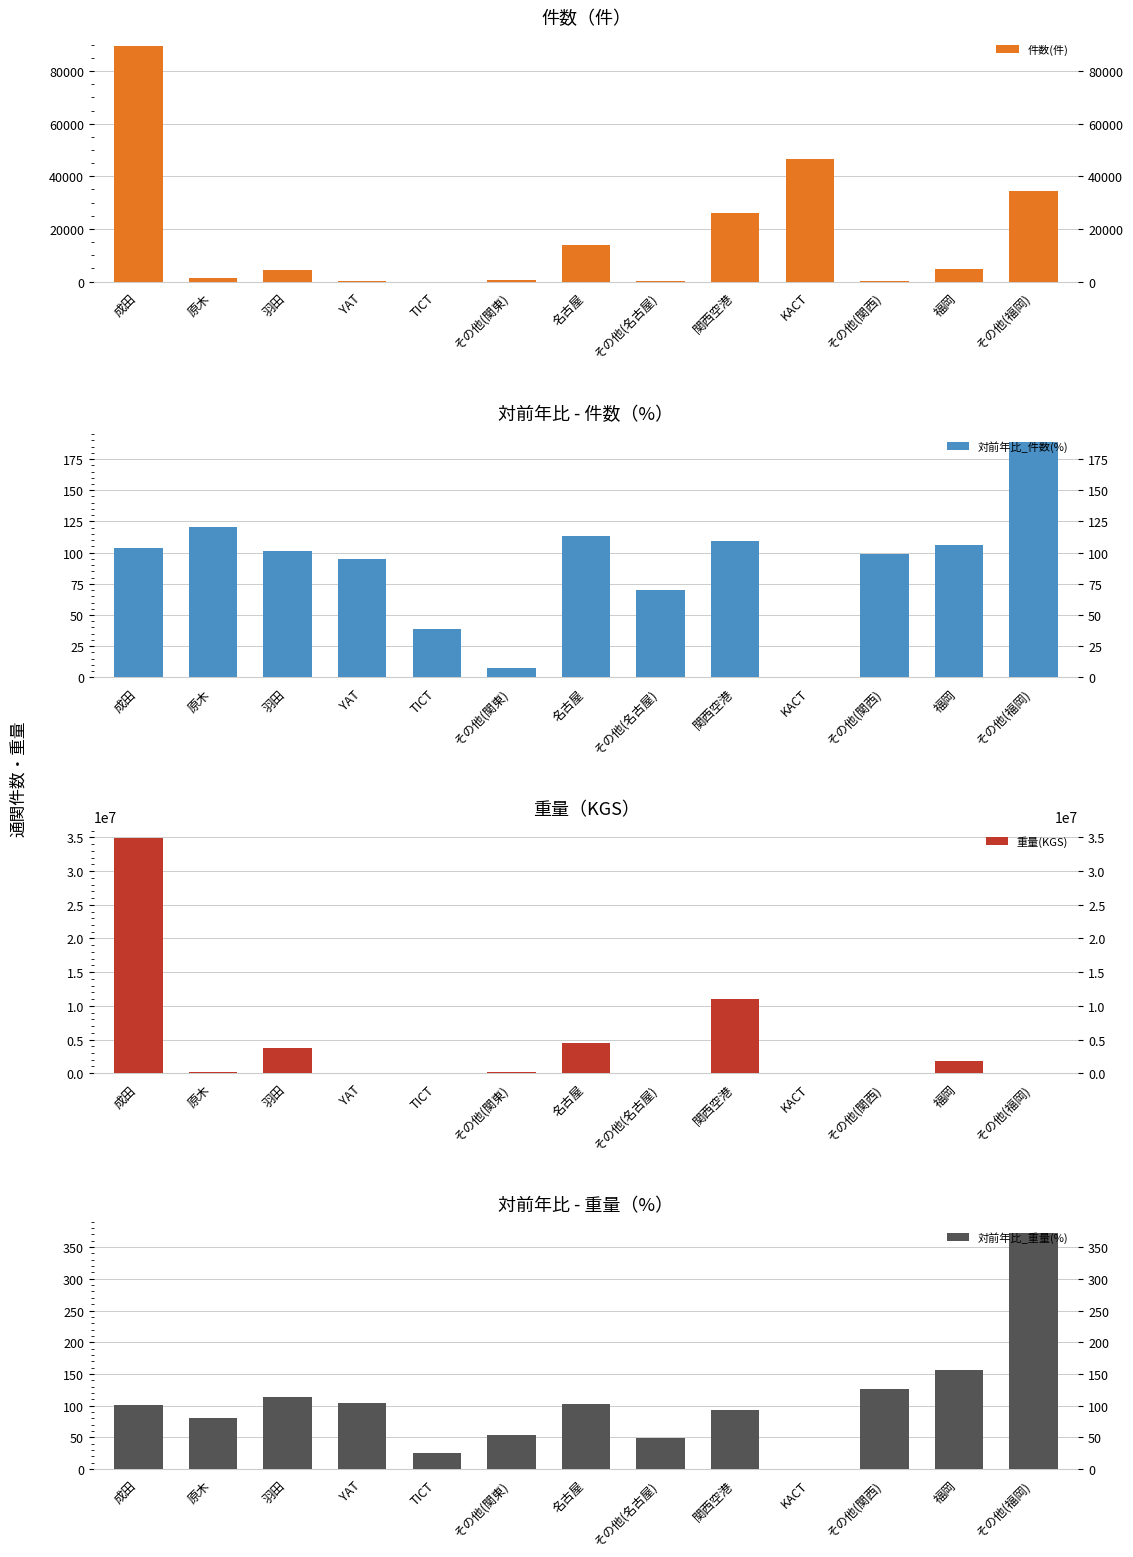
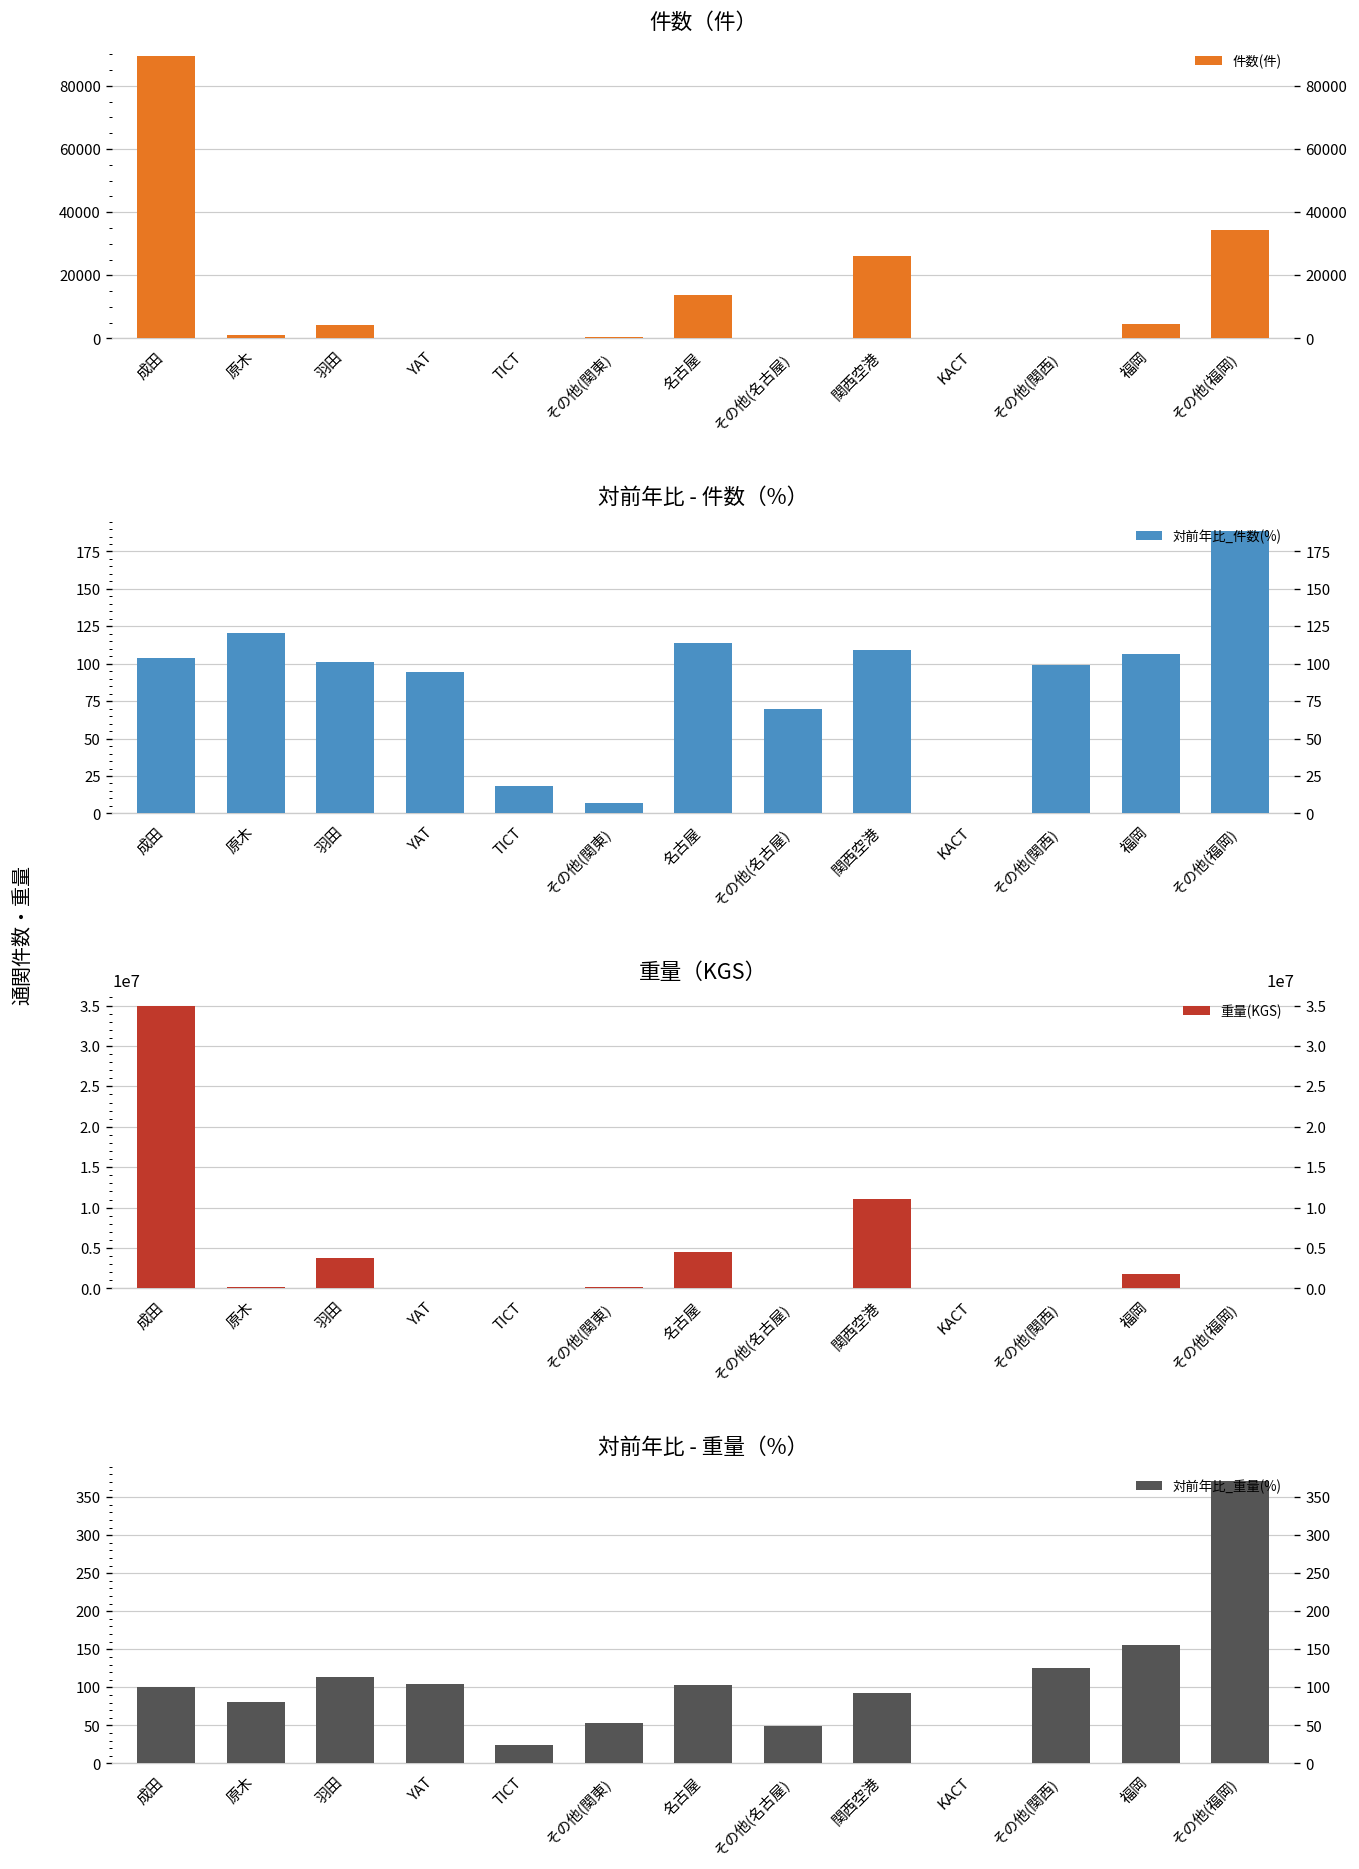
件数（件）, KACT: 46000 -> 0
対前年比 - 件数（%）, TICT: 39 -> 18
